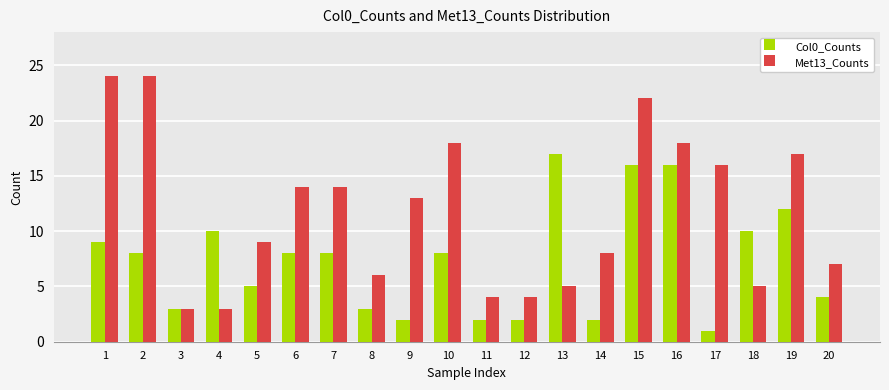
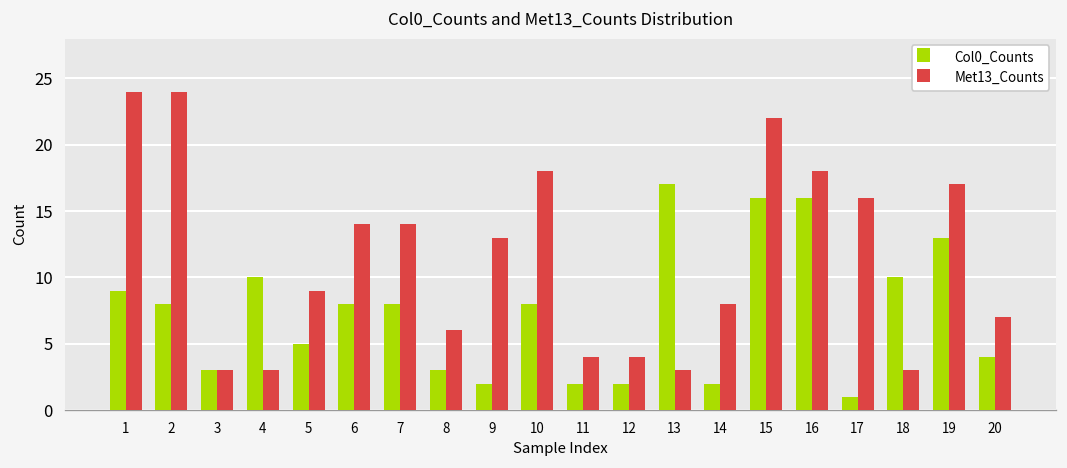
Met13_Counts, 13: 5 -> 3
Met13_Counts, 18: 5 -> 3
Col0_Counts, 19: 12 -> 13
